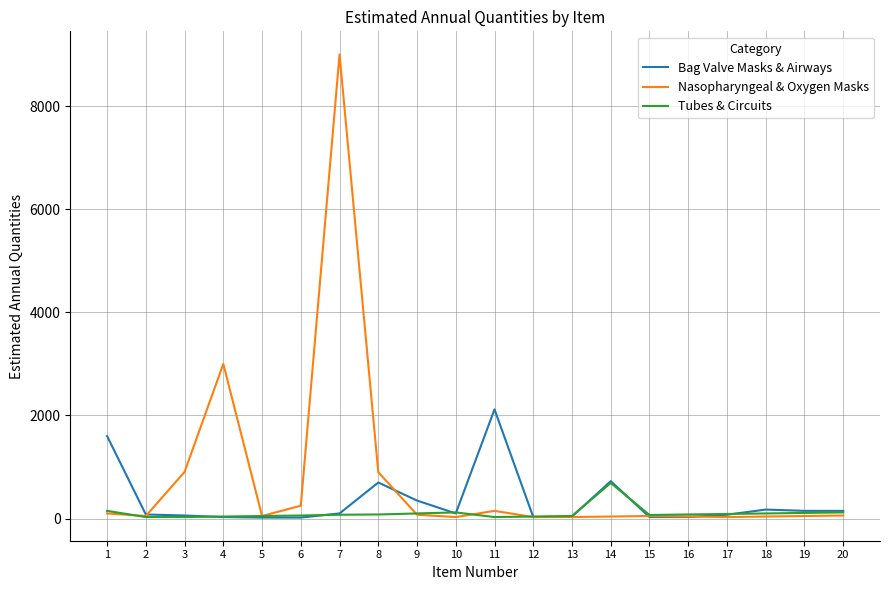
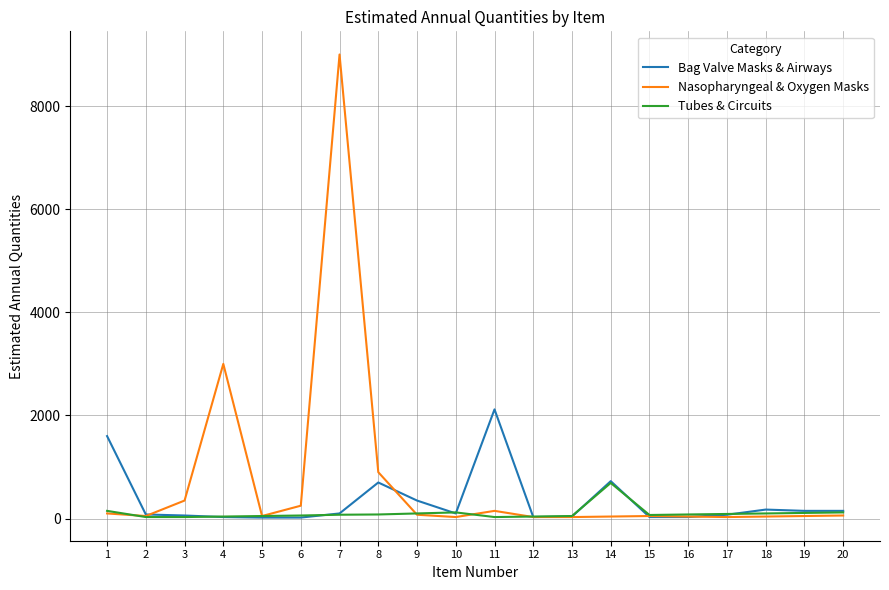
Nasopharyngeal & Oxygen Masks, 3: 900 -> 400
